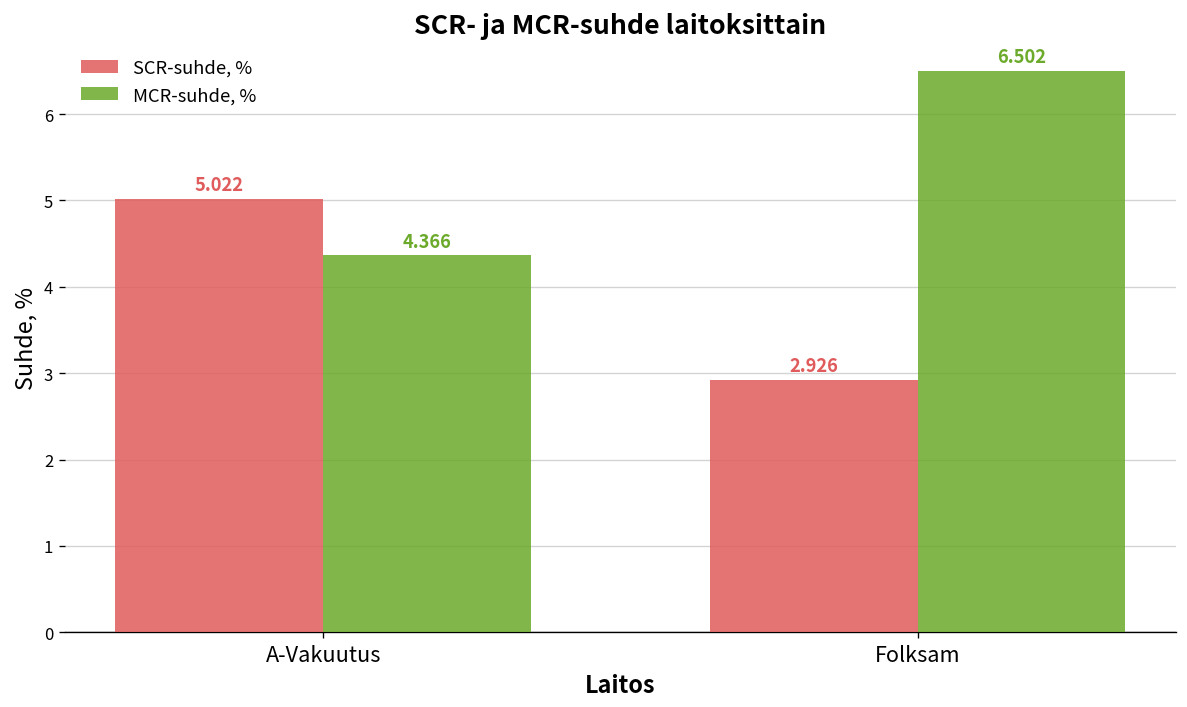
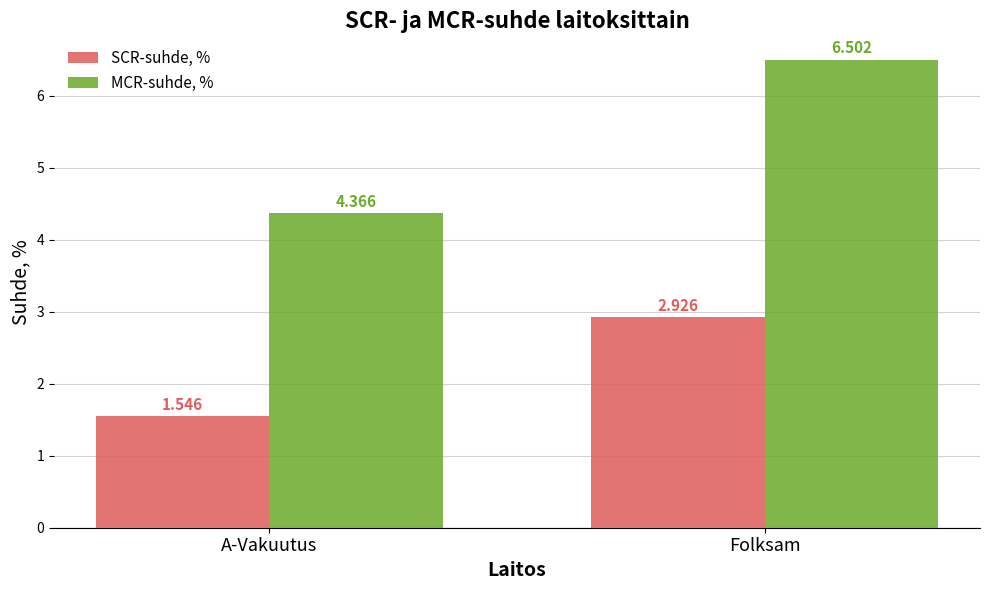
SCR-suhde, %, A-Vakuutus: 5.022 -> 1.546
